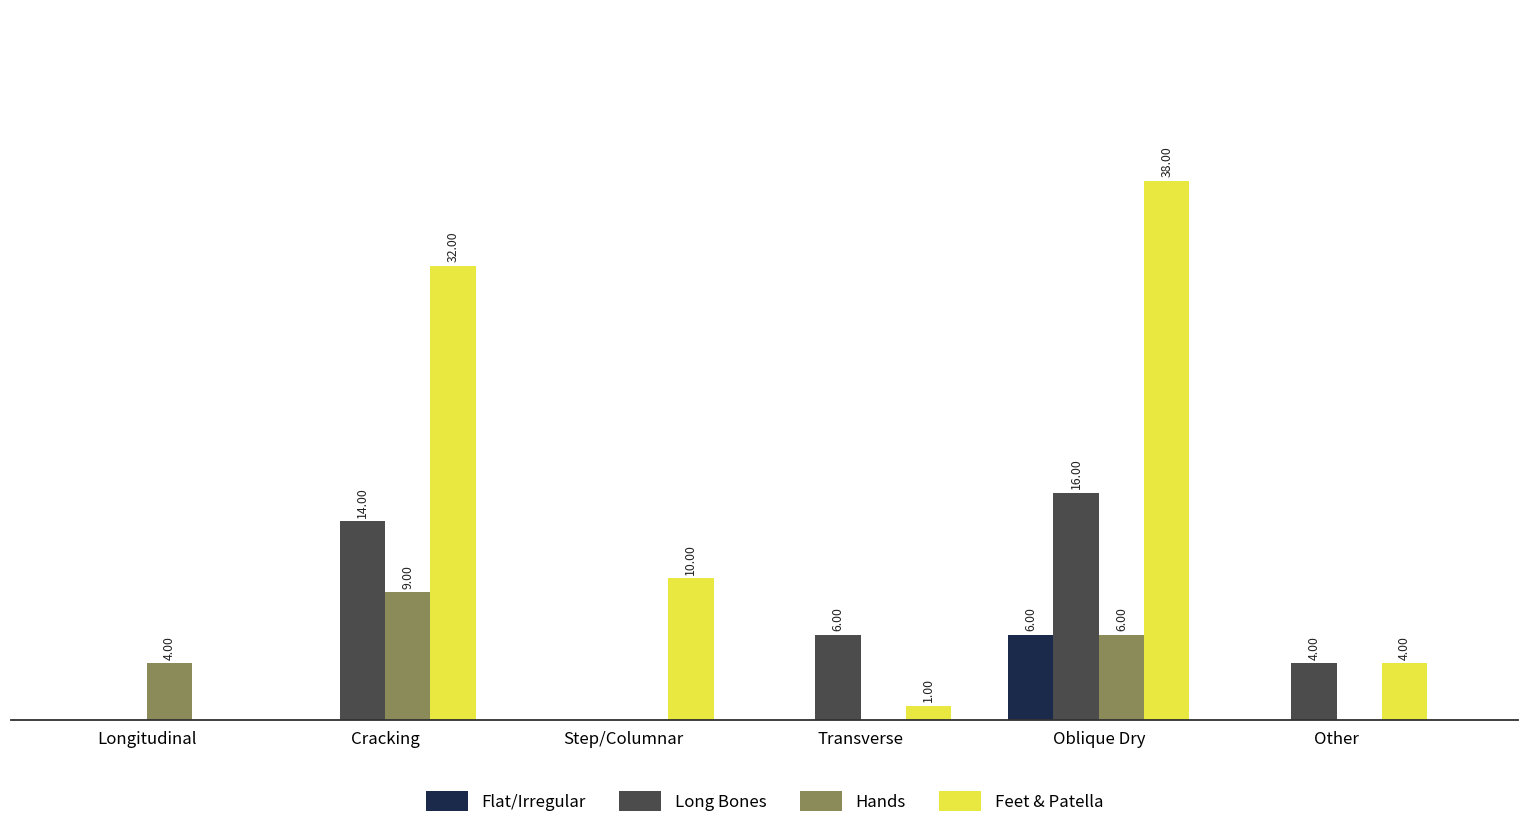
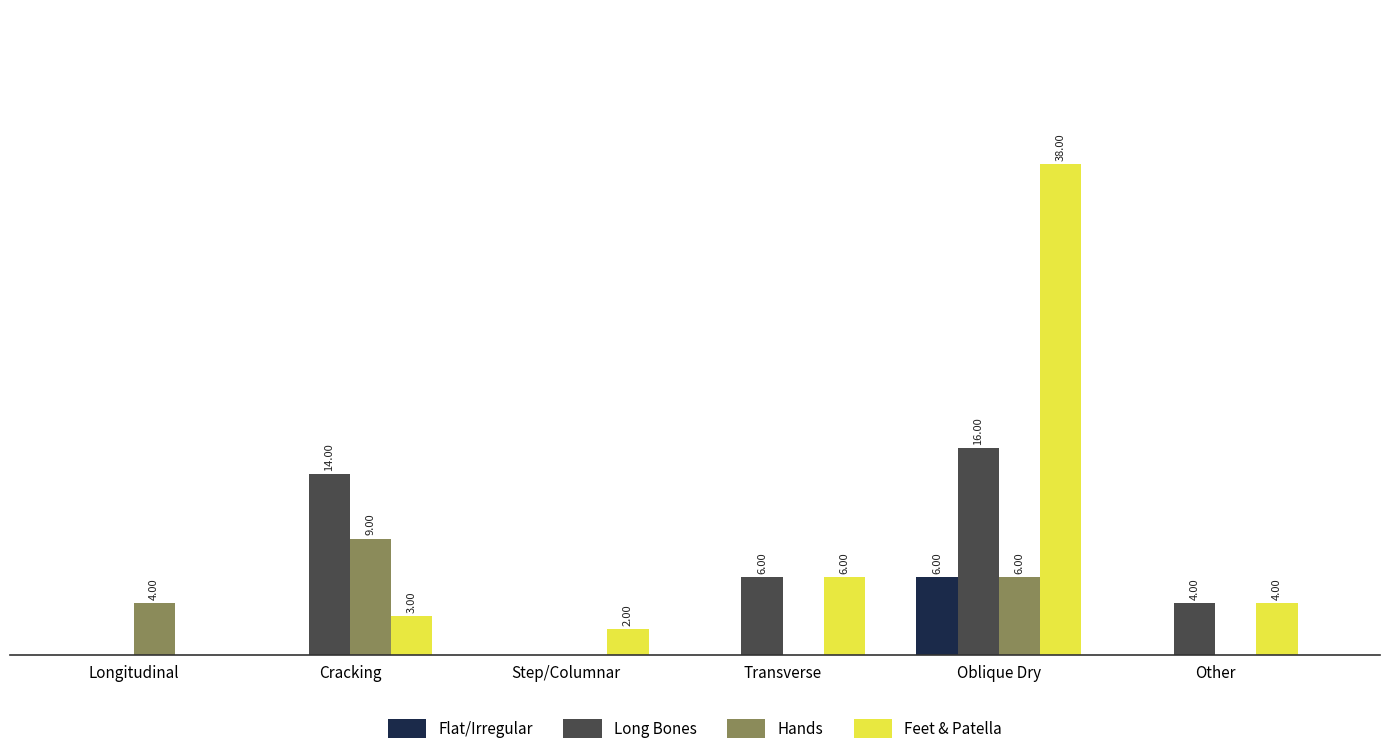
Feet & Patella, Cracking: 32.00 -> 3.00
Feet & Patella, Step/Columnar: 10.00 -> 2.00
Feet & Patella, Transverse: 1.00 -> 6.00
